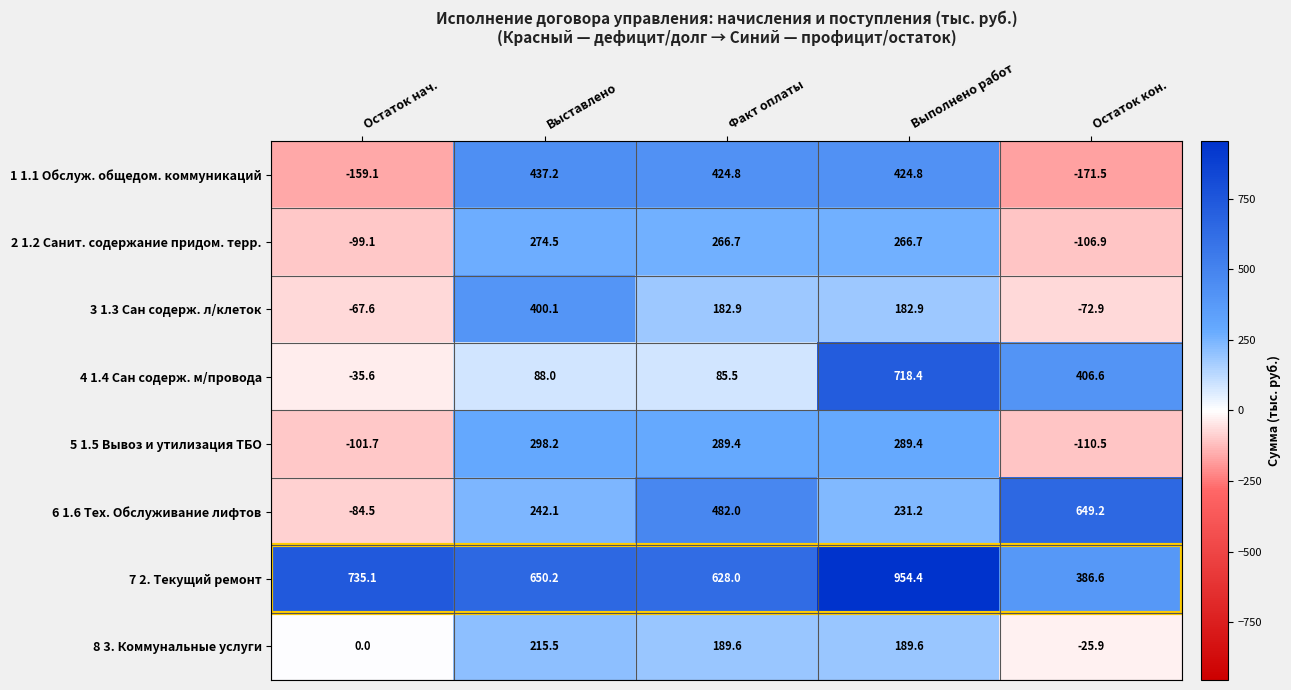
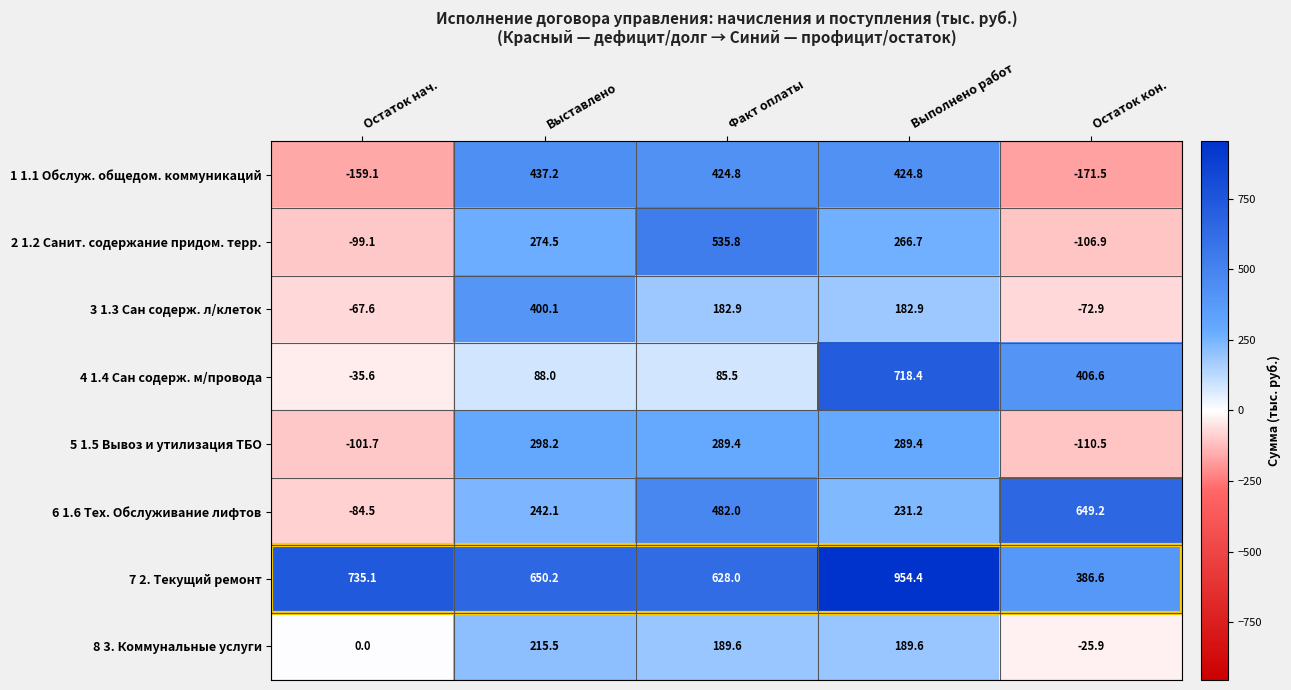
2 1.2 Санит. содержание придом. терр., Факт оплаты: 266.7 -> 535.8
